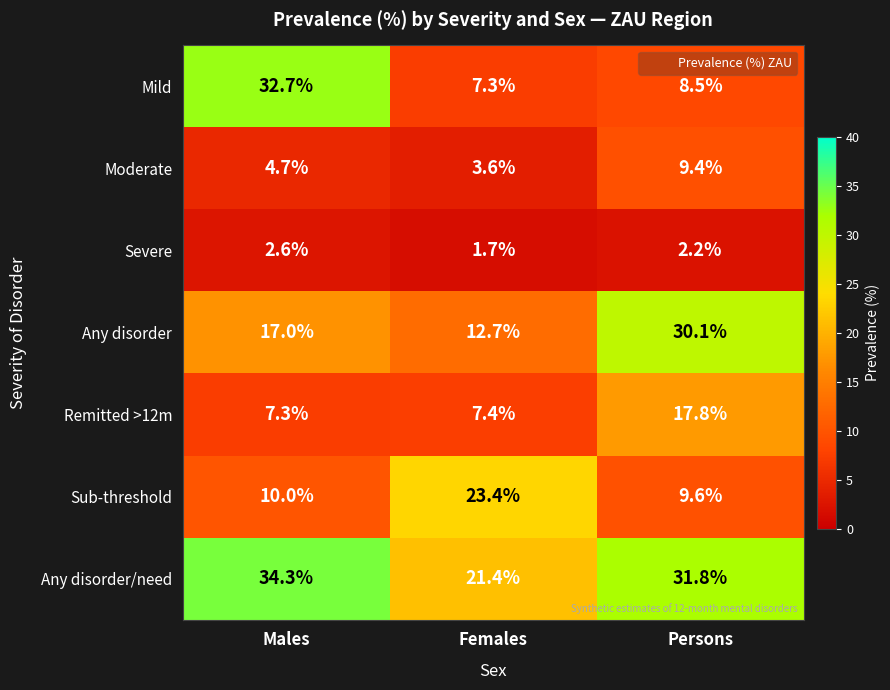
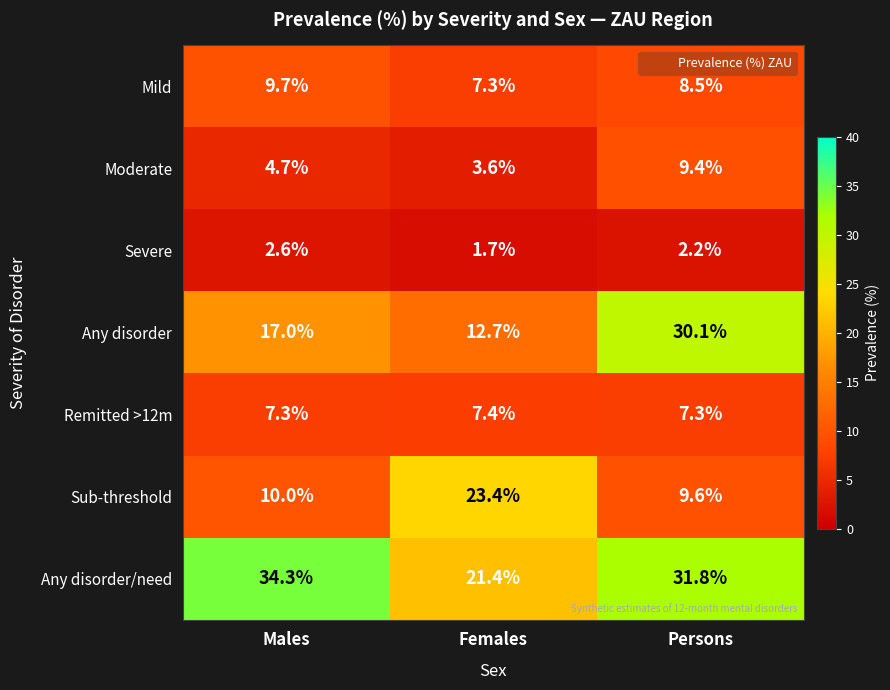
Mild, Males: 32.7% -> 9.7%
Remitted >12m, Persons: 17.8% -> 7.3%
